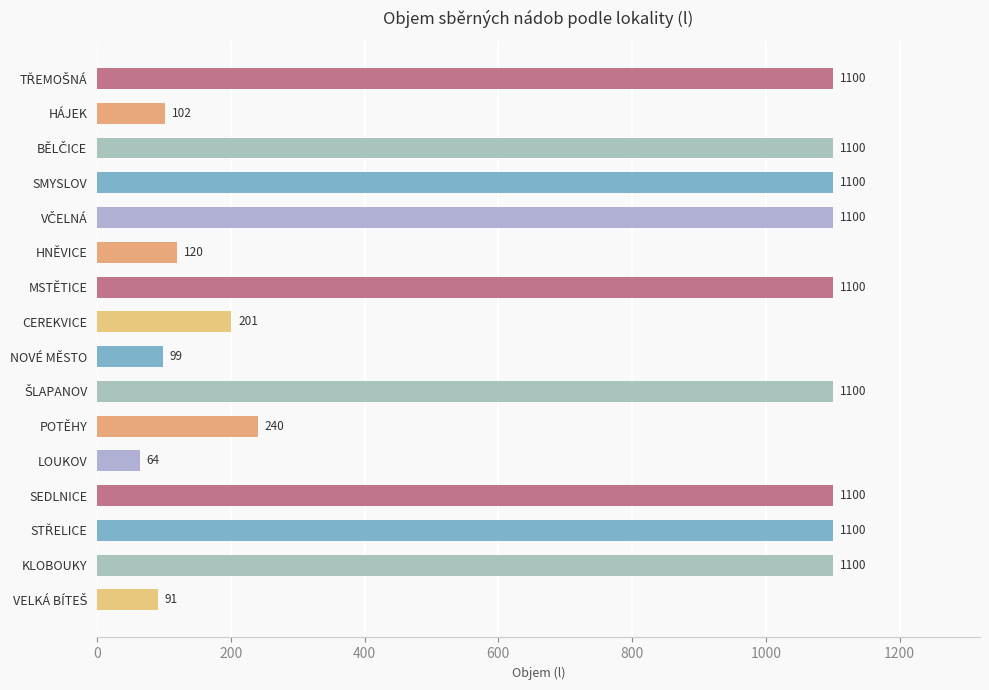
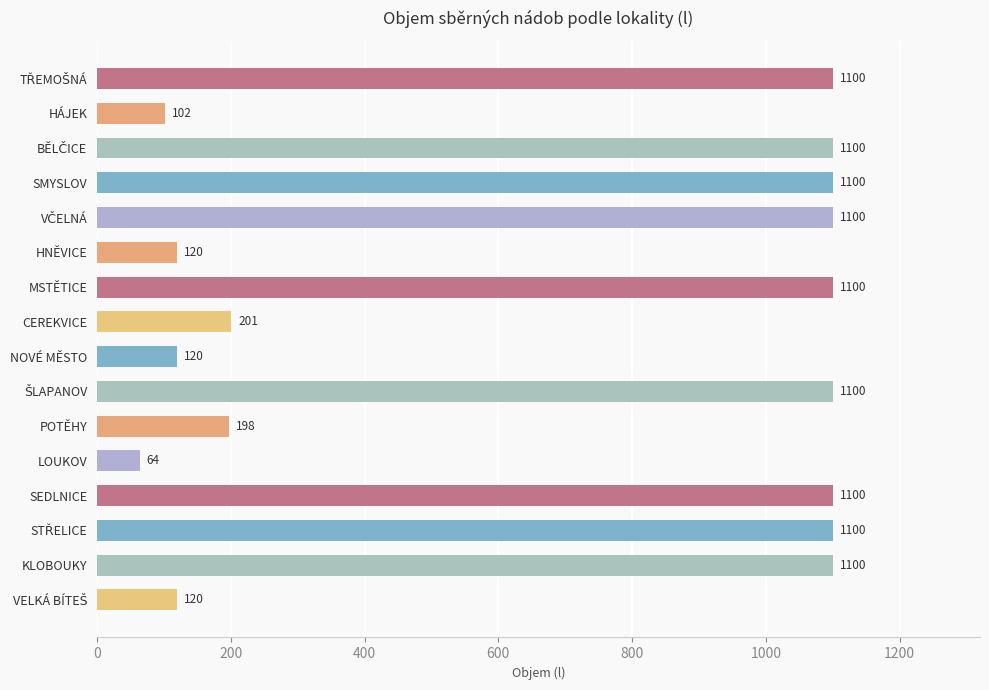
NOVÉ MĚSTO: 99 -> 120
POTĚHY: 240 -> 198
VELKÁ BÍTEŠ: 91 -> 120
